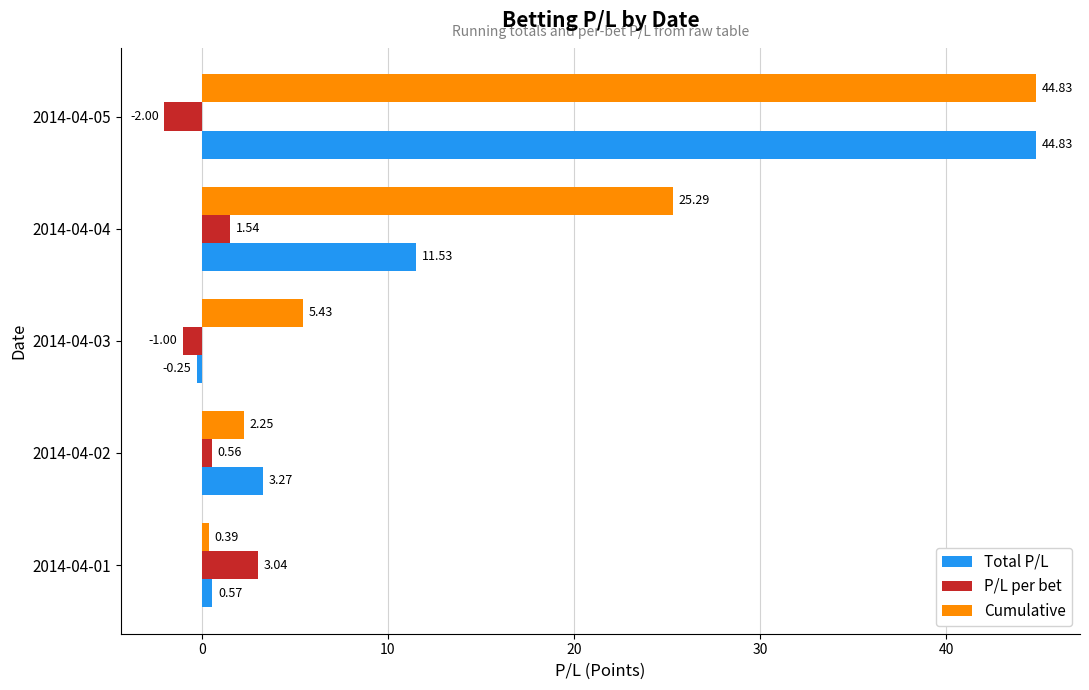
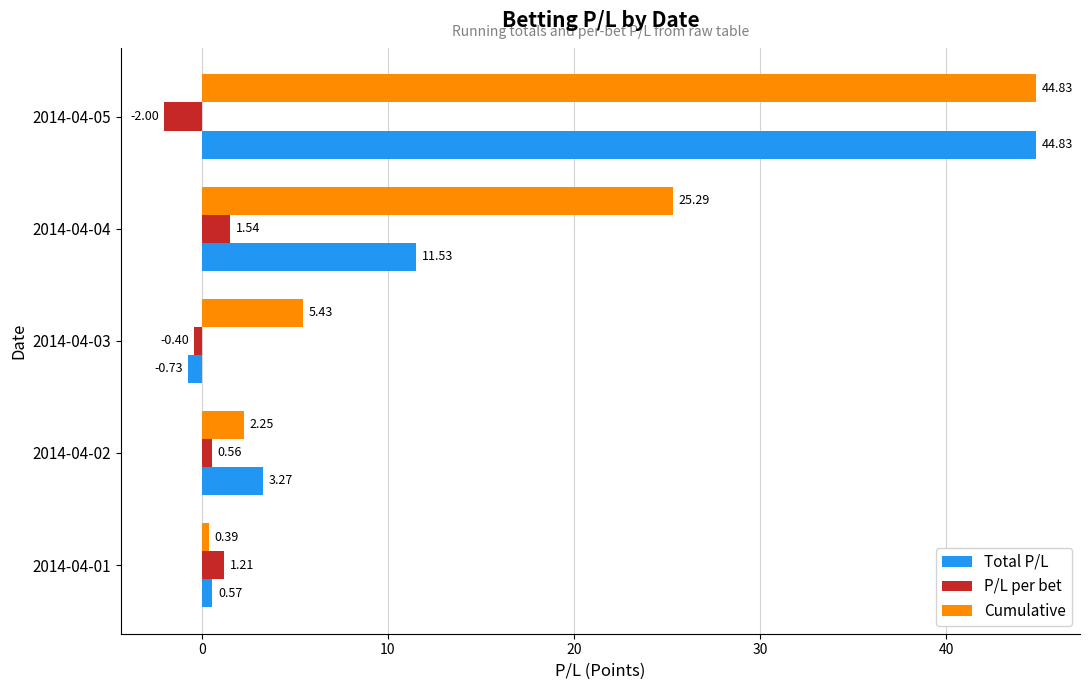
P/L per bet, 2014-04-03: -1.00 -> -0.40
Total P/L, 2014-04-03: -0.25 -> -0.73
P/L per bet, 2014-04-01: 3.04 -> 1.21
